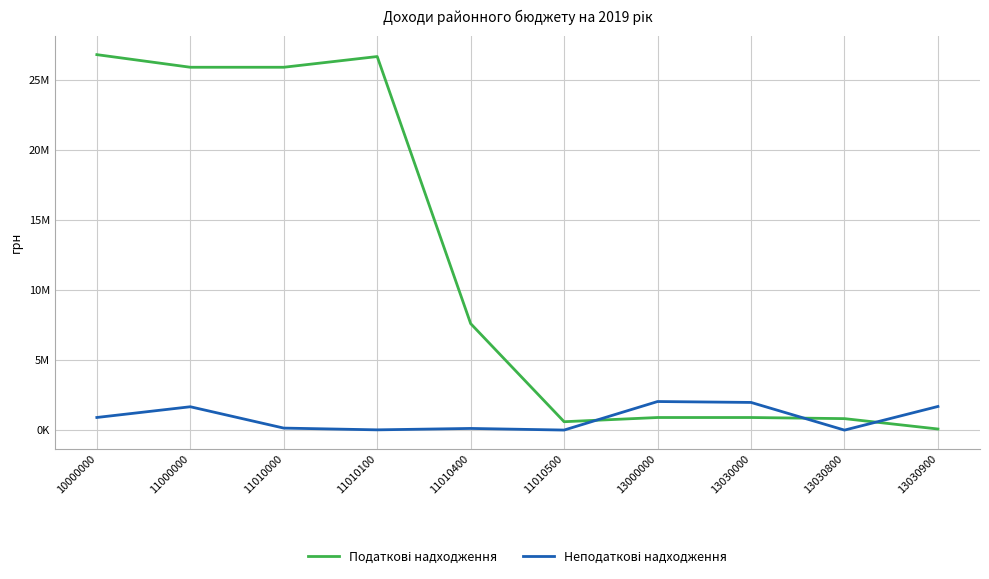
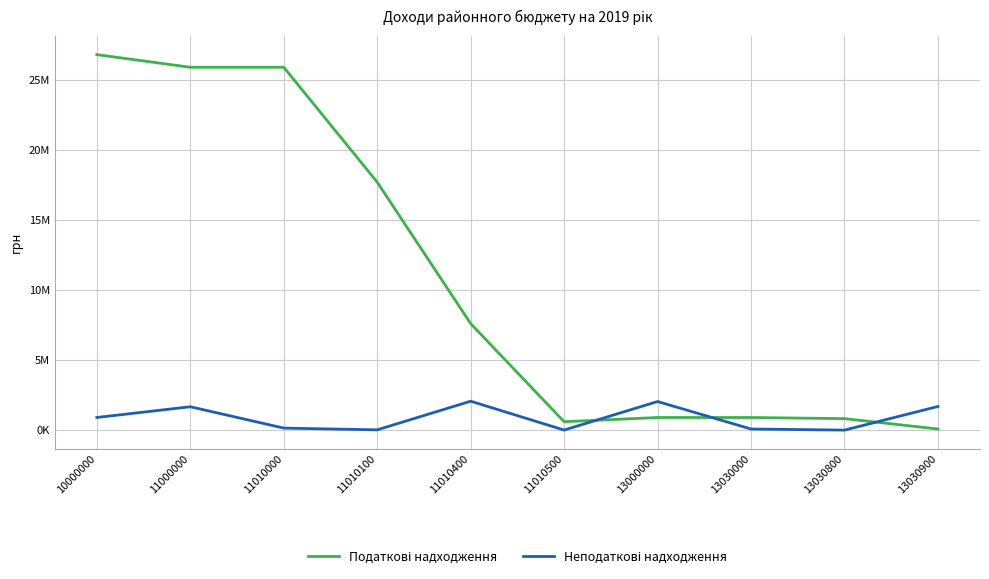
Податкові надходження, 11010100: 26700000 -> 17700000
Неподаткові надходження, 11010400: 100000 -> 2100000
Неподаткові надходження, 13030000: 2000000 -> 100000
